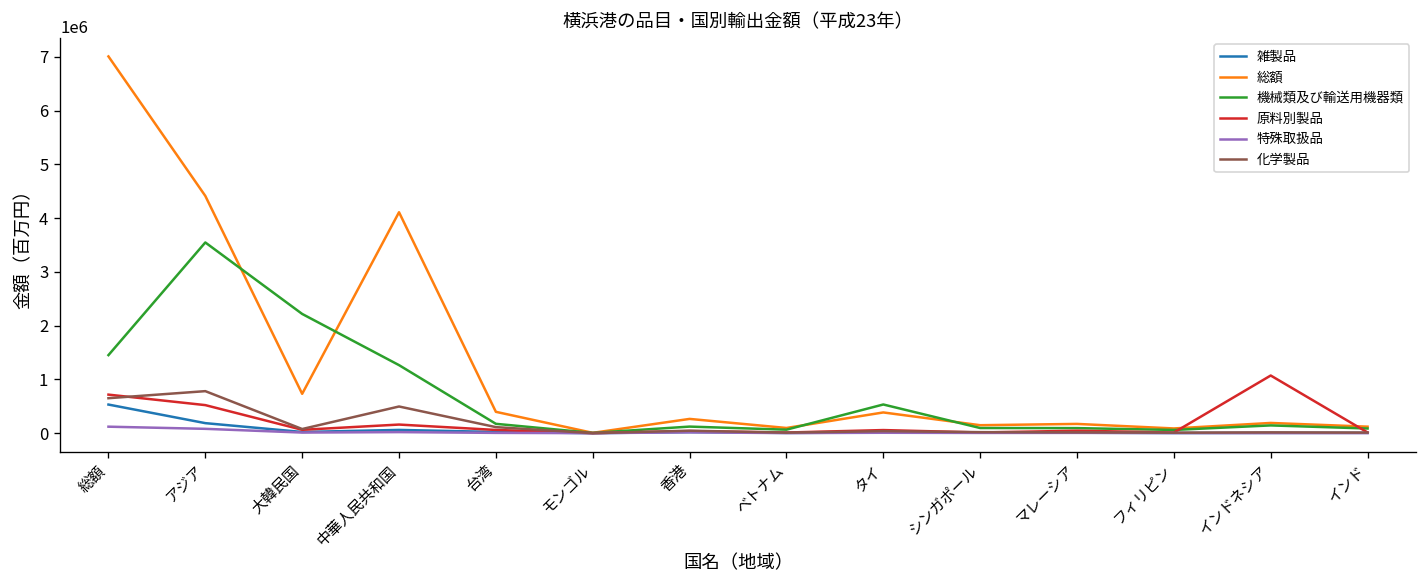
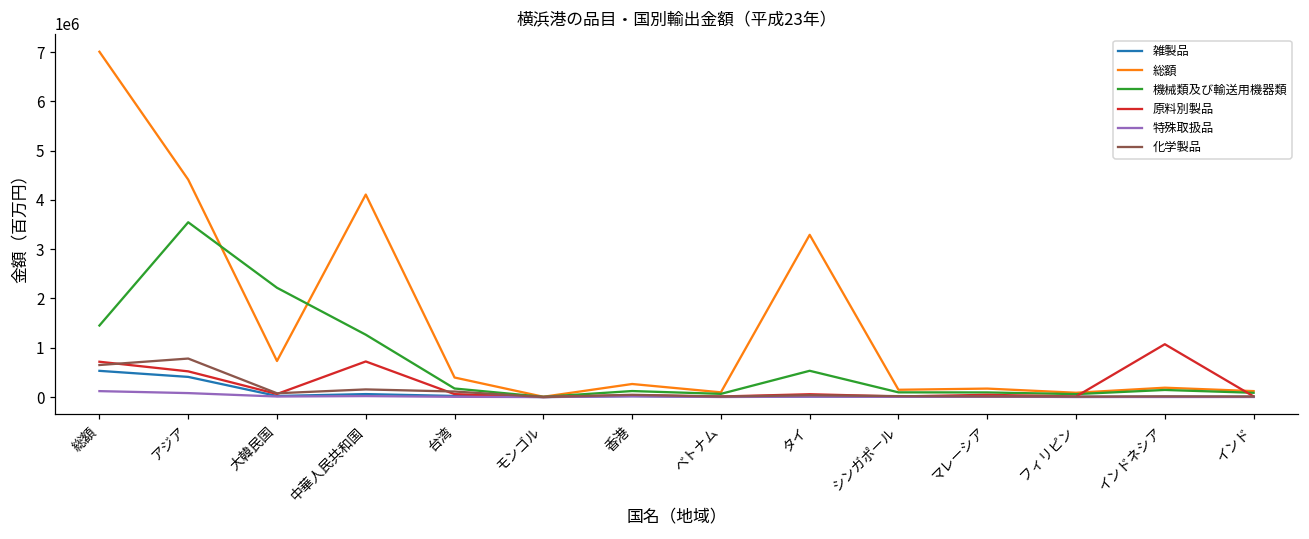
雑製品, アジア: 200000 -> 400000
原料別製品, 中華人民共和国: 200000 -> 700000
化学製品, 中華人民共和国: 500000 -> 200000
総額, タイ: 400000 -> 3300000
